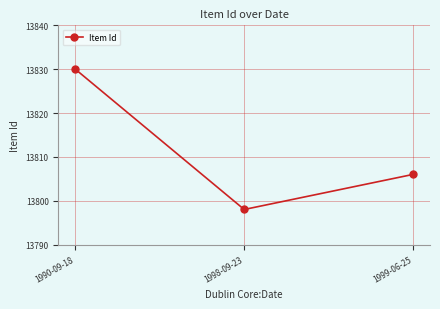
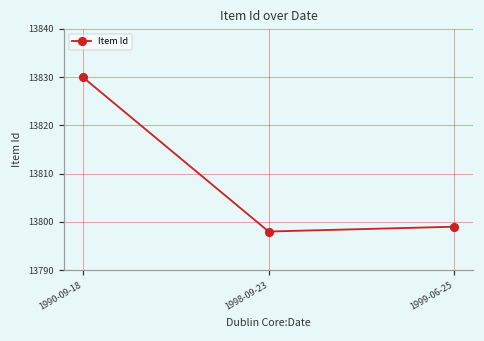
1999-06-25: 13806 -> 13799
